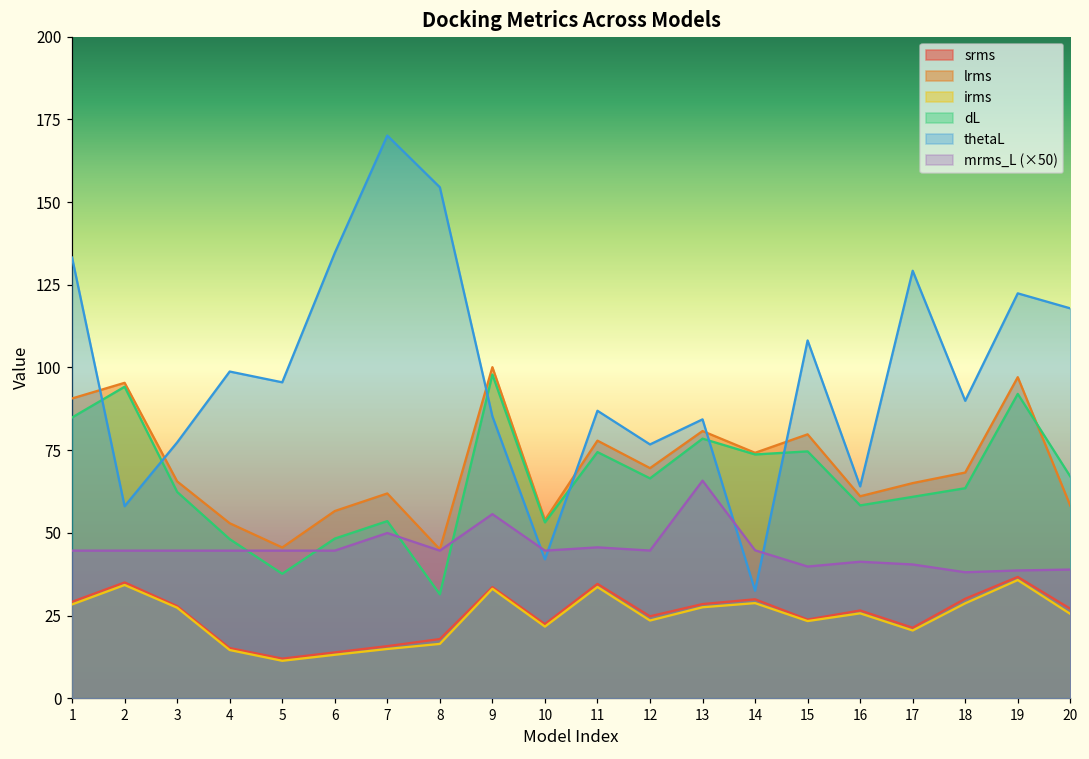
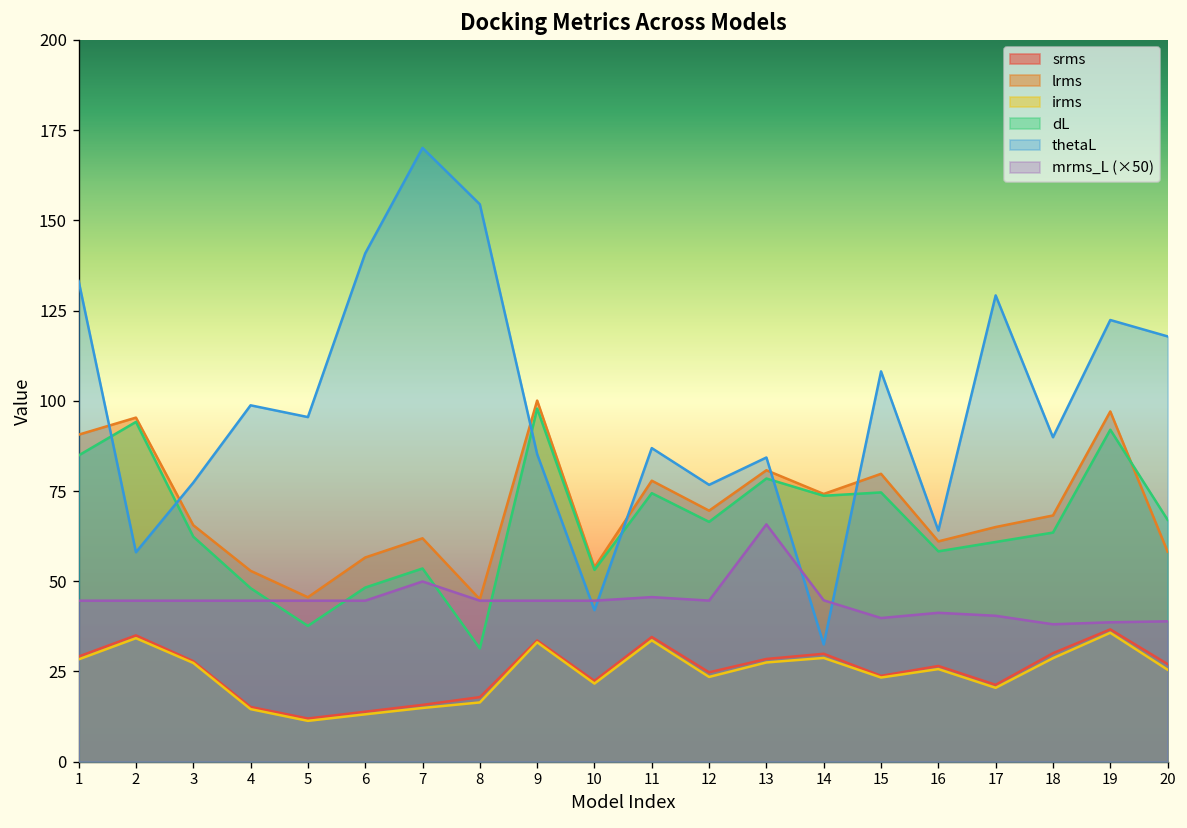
thetaL, 6: 135 -> 141
mrms_L (×50), 9: 56 -> 45
